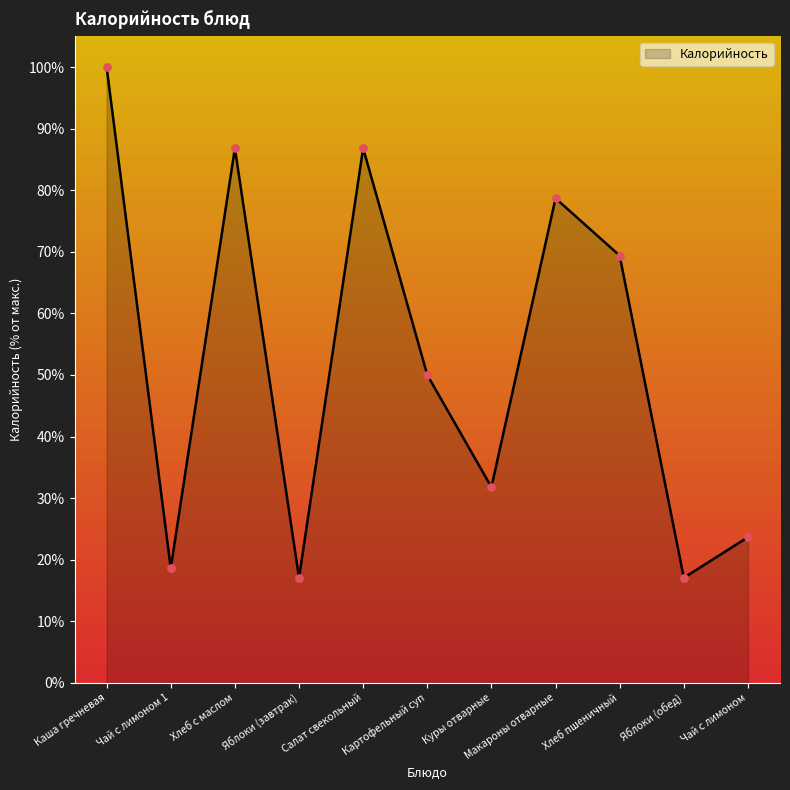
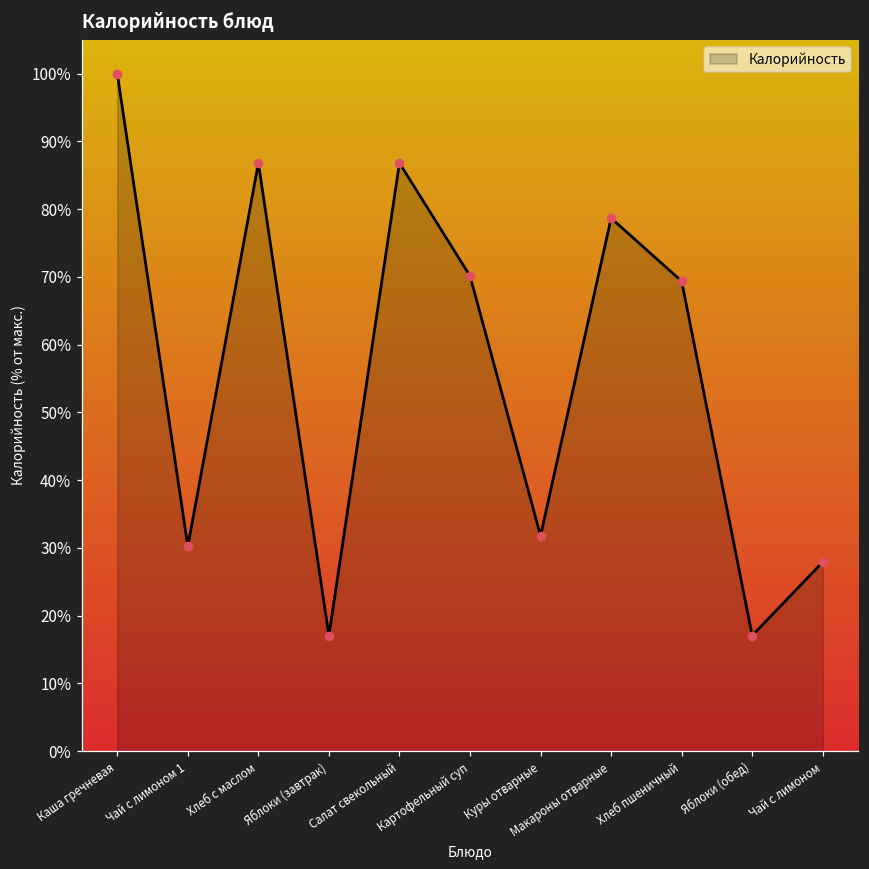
Чай с лимоном 1: 19% -> 30%
Картофельный суп: 50% -> 70%
Чай с лимоном: 24% -> 28%
